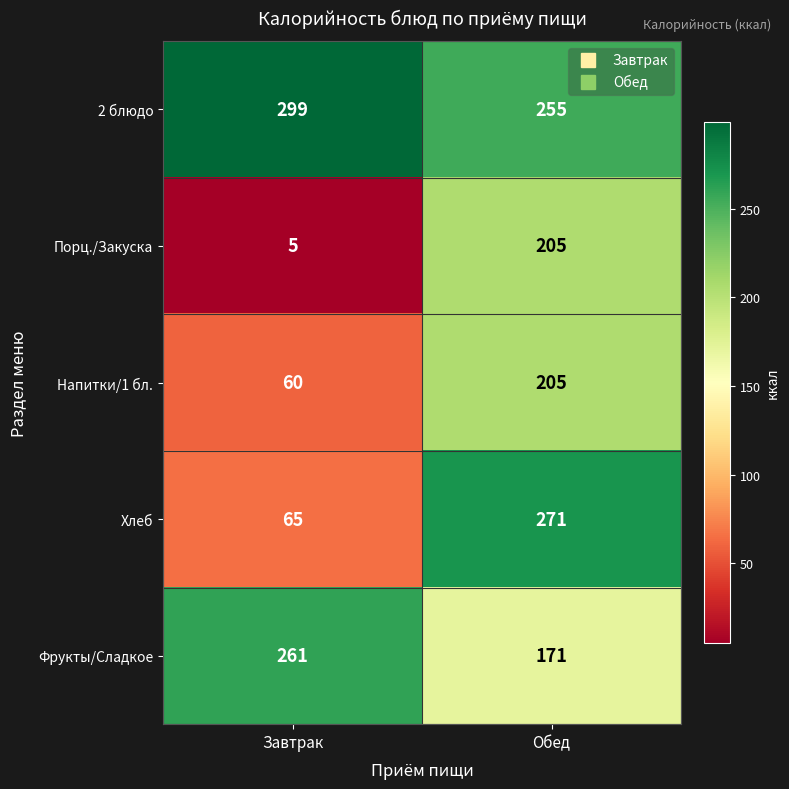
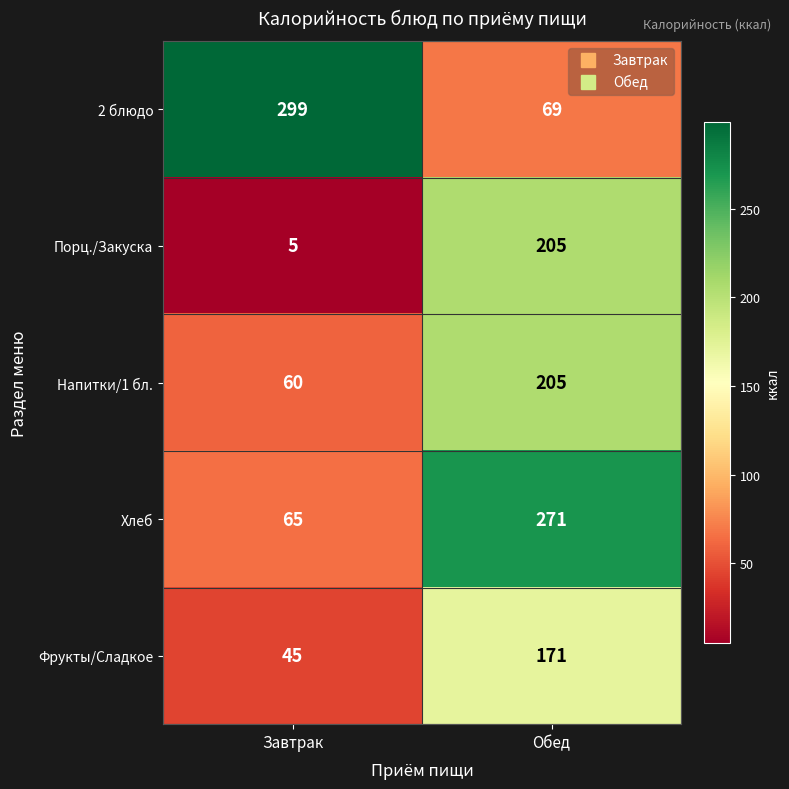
2 блюдо, Обед: 255 -> 69
Фрукты/Сладкое, Завтрак: 261 -> 45
